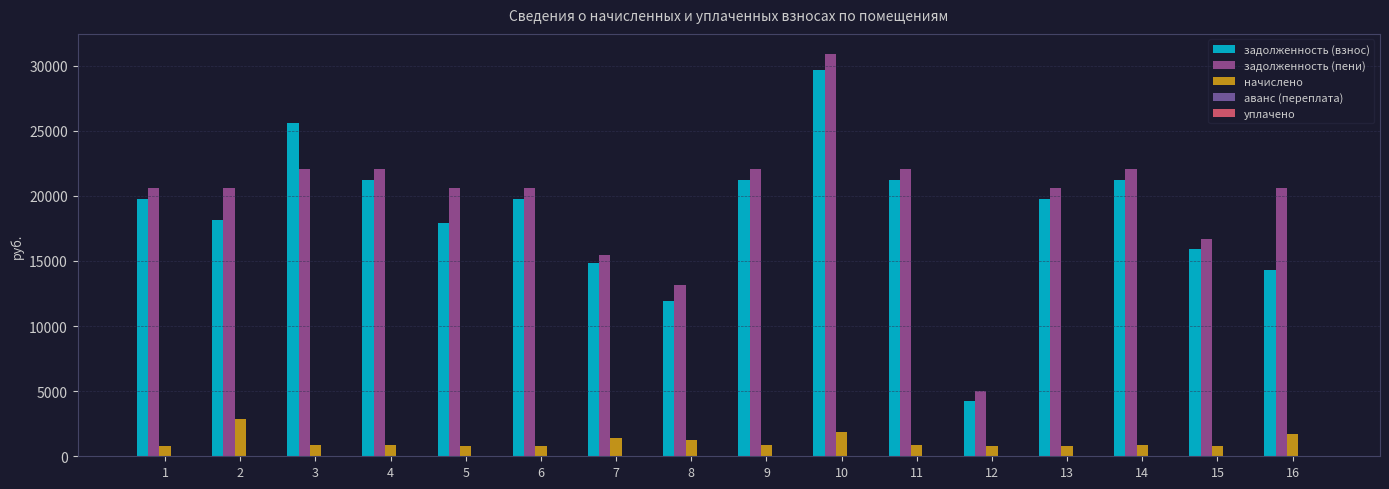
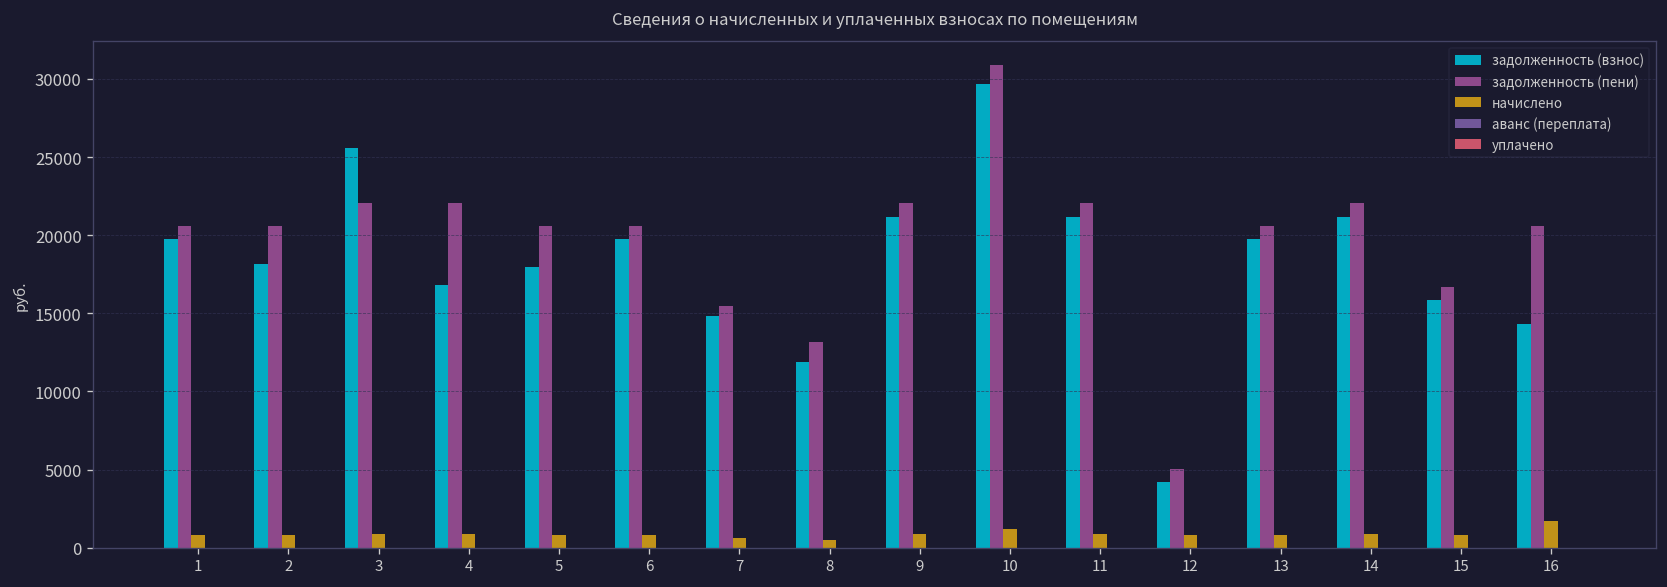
начислено, 2: 2900 -> 800
задолженность (взнос), 4: 21200 -> 16800
начислено, 7: 1400 -> 600
начислено, 8: 1200 -> 500
начислено, 10: 1900 -> 1200
